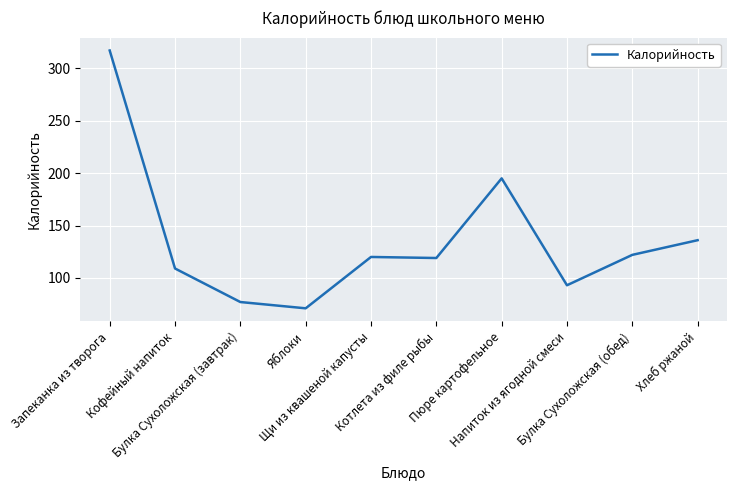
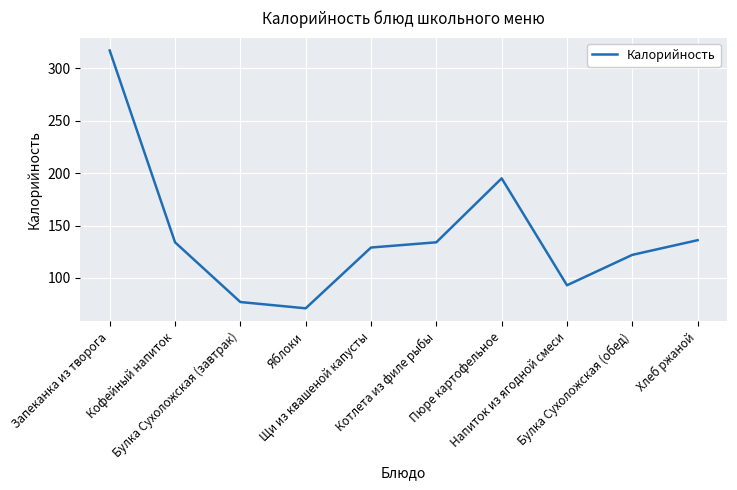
Кофейный напиток: 109 -> 134
Щи из квашеной капусты: 120 -> 129
Котлета из филе рыбы: 119 -> 134
